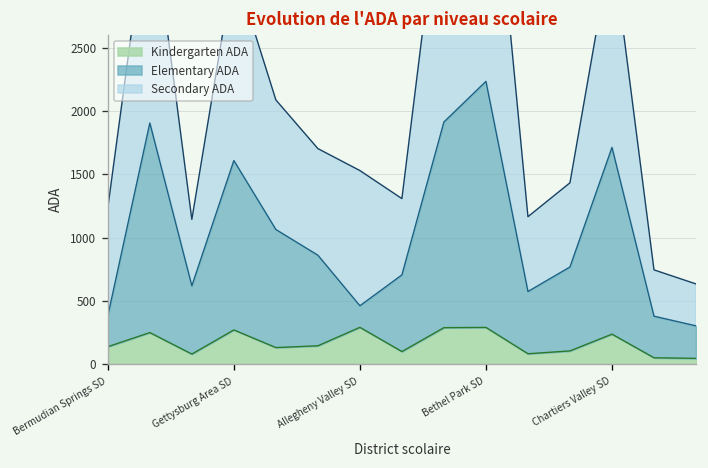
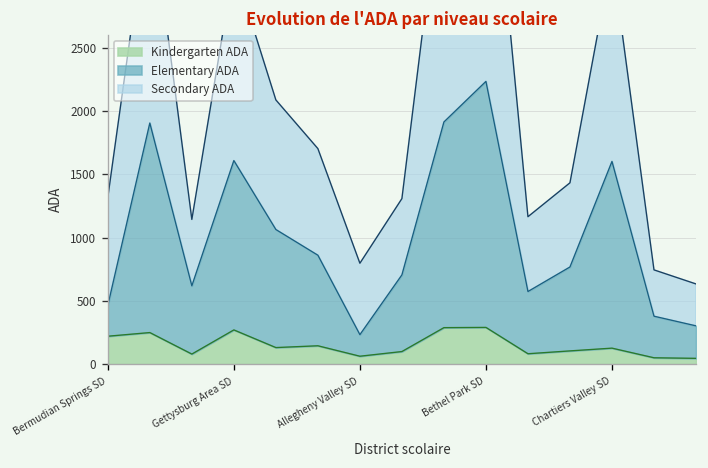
Kindergarten ADA, Bermudian Springs SD: 140 -> 220
Kindergarten ADA, Allegheny Valley SD: 290 -> 60
Secondary ADA, Allegheny Valley SD: 1070 -> 560
Kindergarten ADA, Chartiers Valley SD: 240 -> 130
